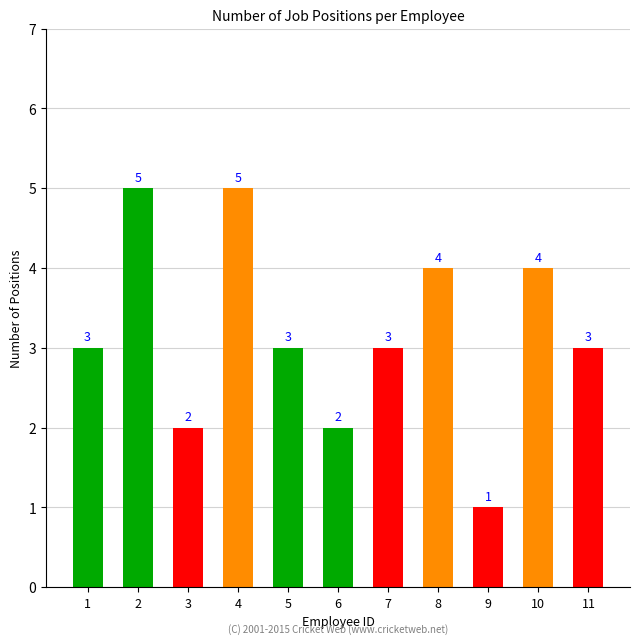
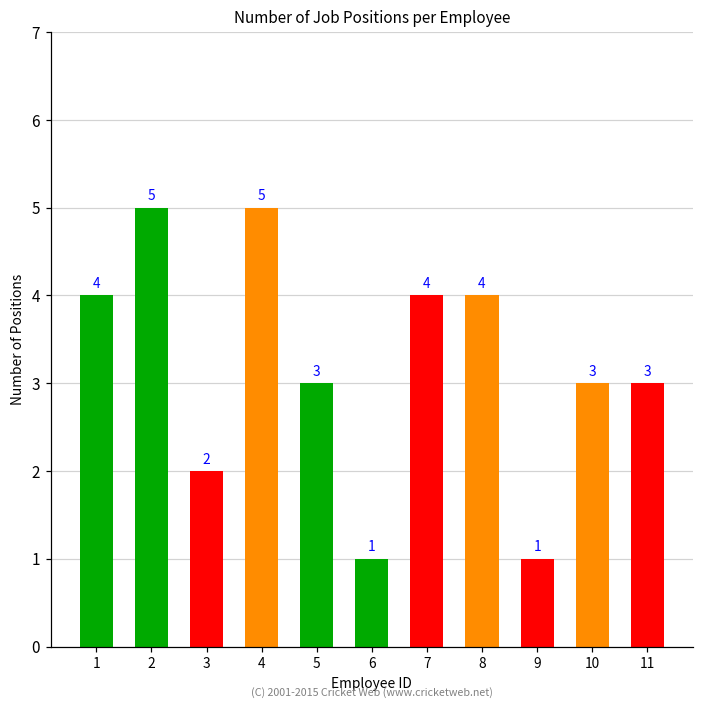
1: 3 -> 4
6: 2 -> 1
7: 3 -> 4
10: 4 -> 3
